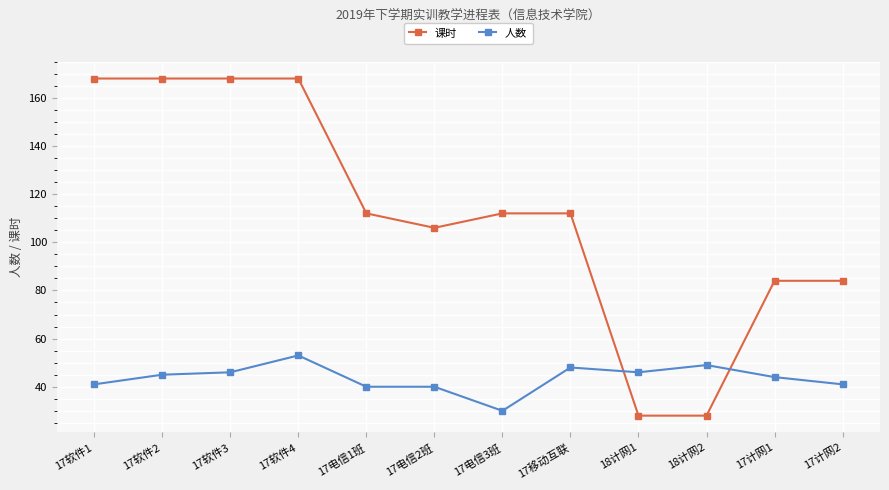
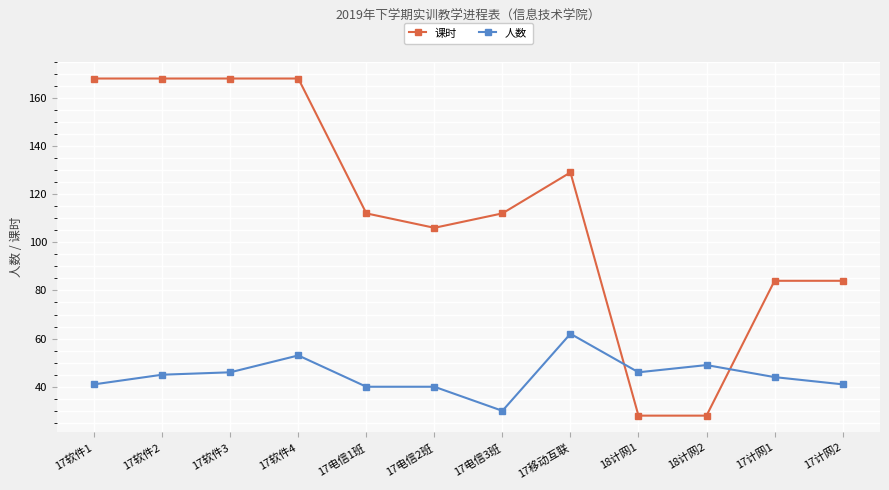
课时, 17移动互联: 112 -> 129
人数, 17移动互联: 48 -> 62
